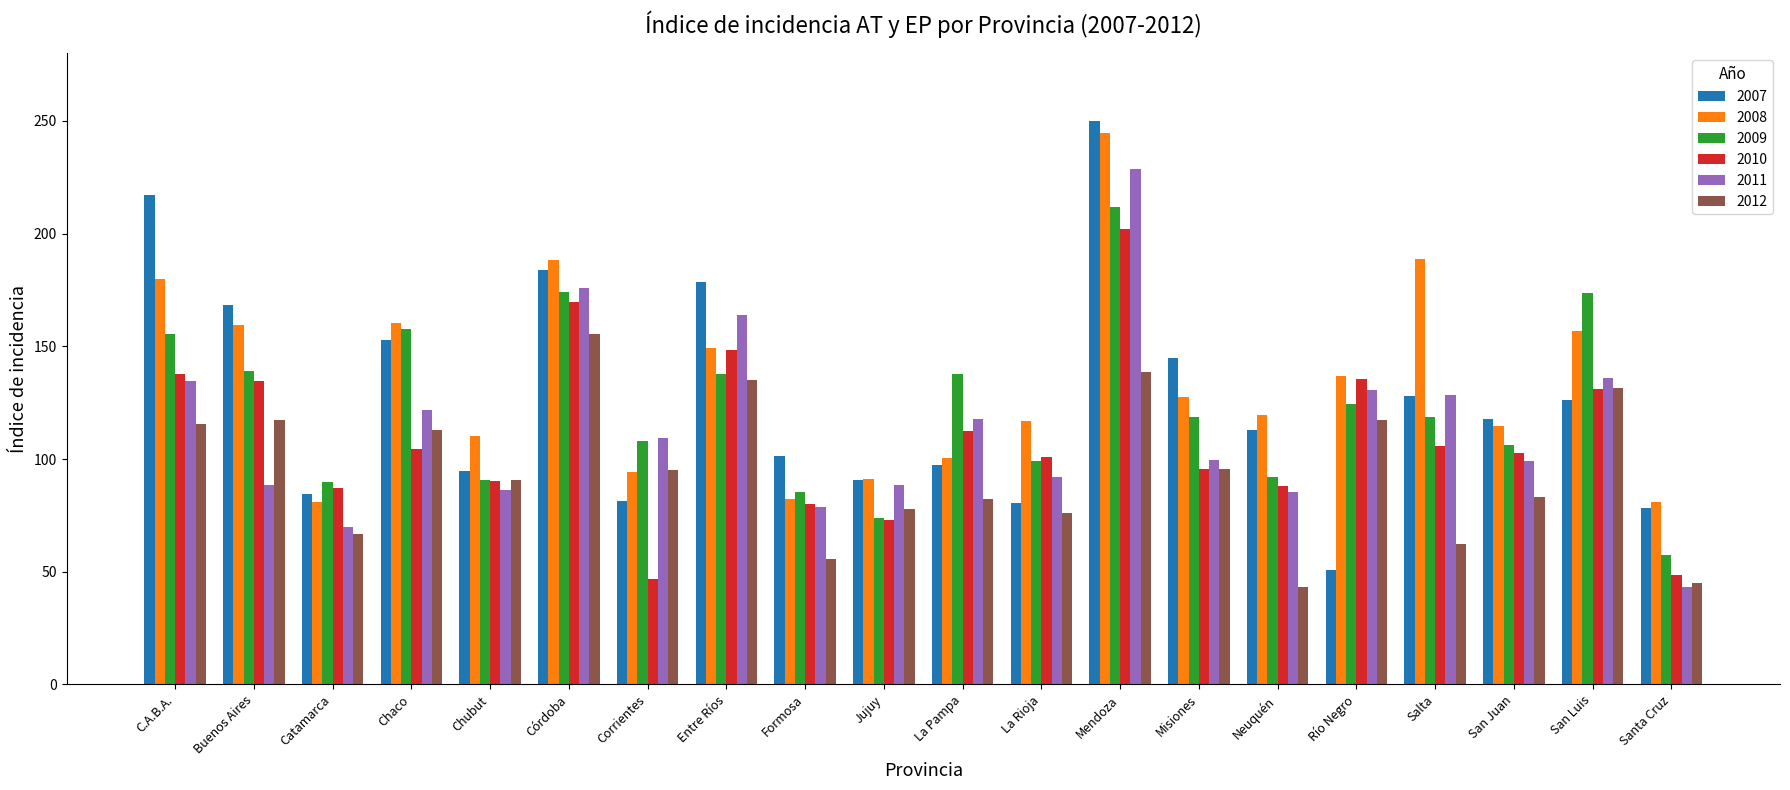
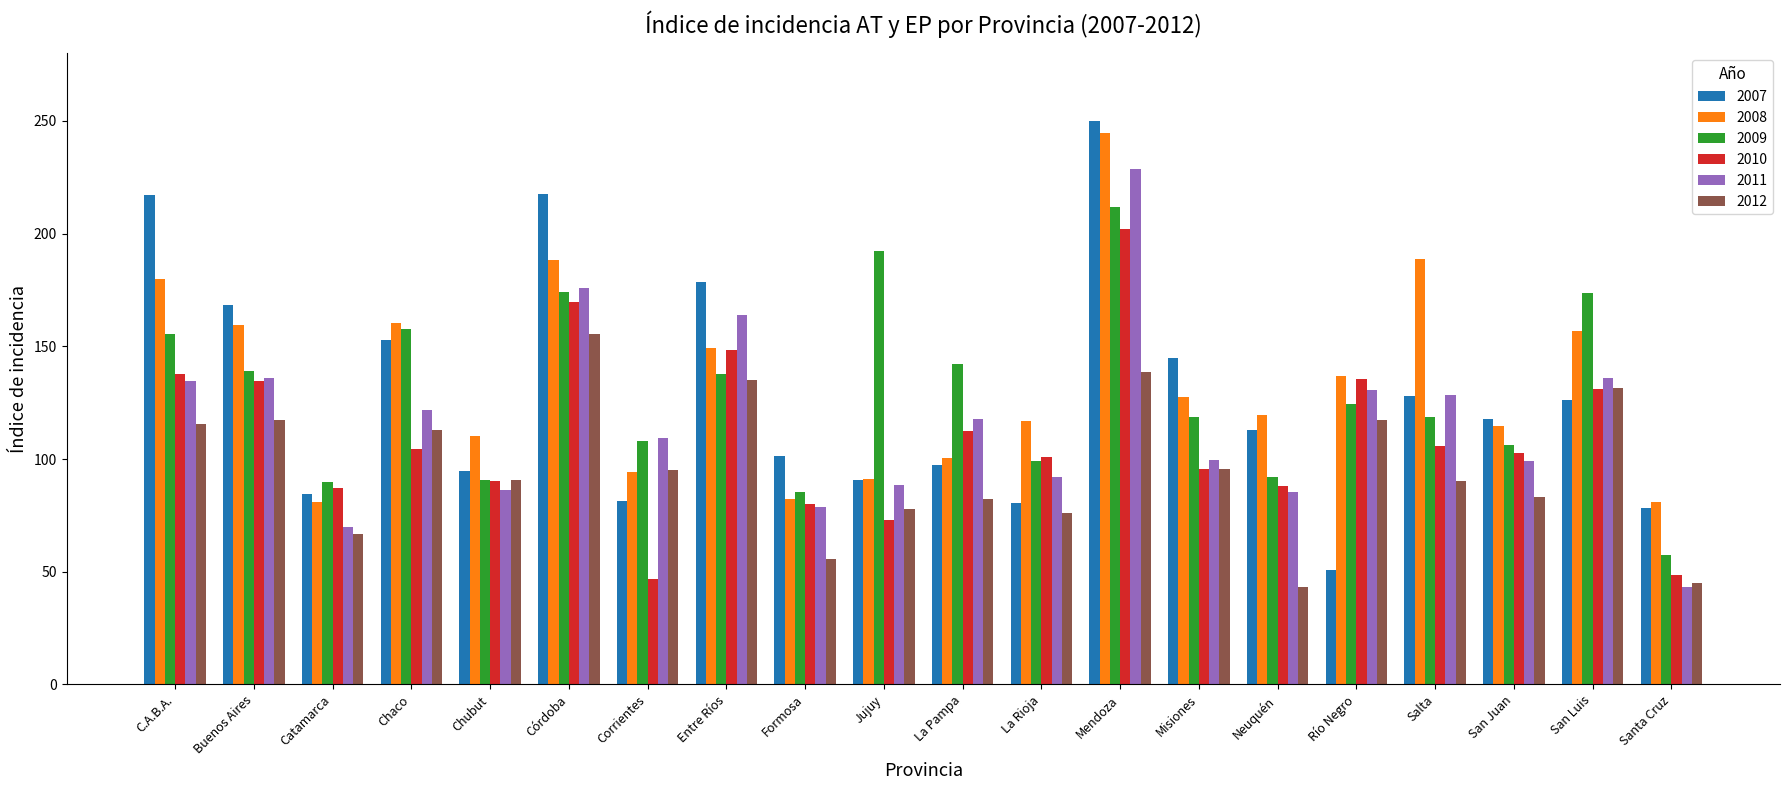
2011, Buenos Aires: 88 -> 136
2007, Córdoba: 184 -> 218
2009, Jujuy: 74 -> 192
2009, La Pampa: 138 -> 142
2012, Salta: 62 -> 90
